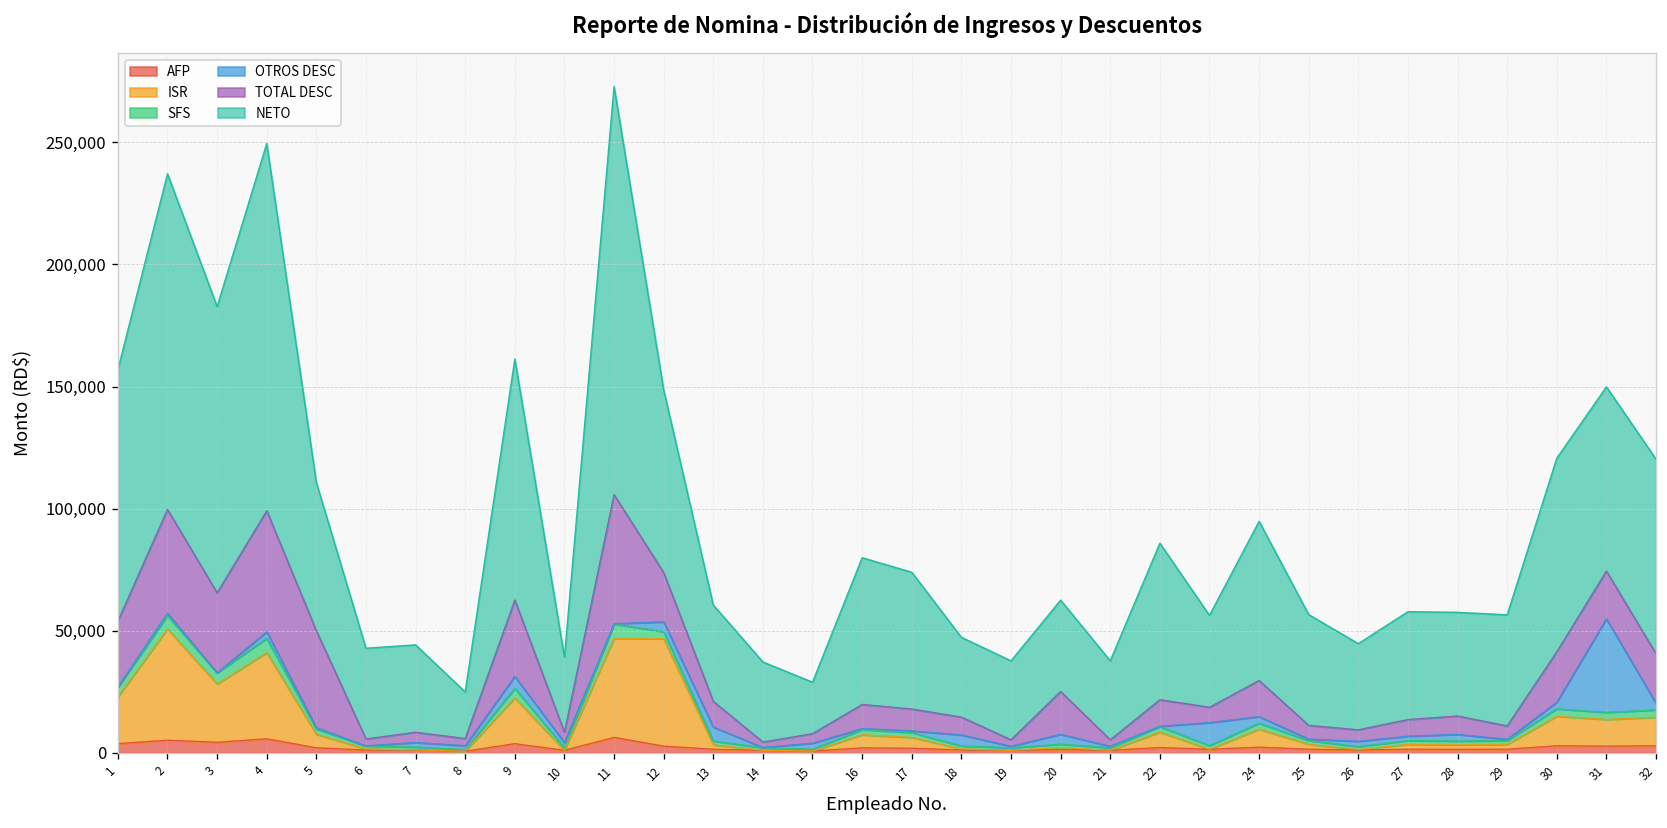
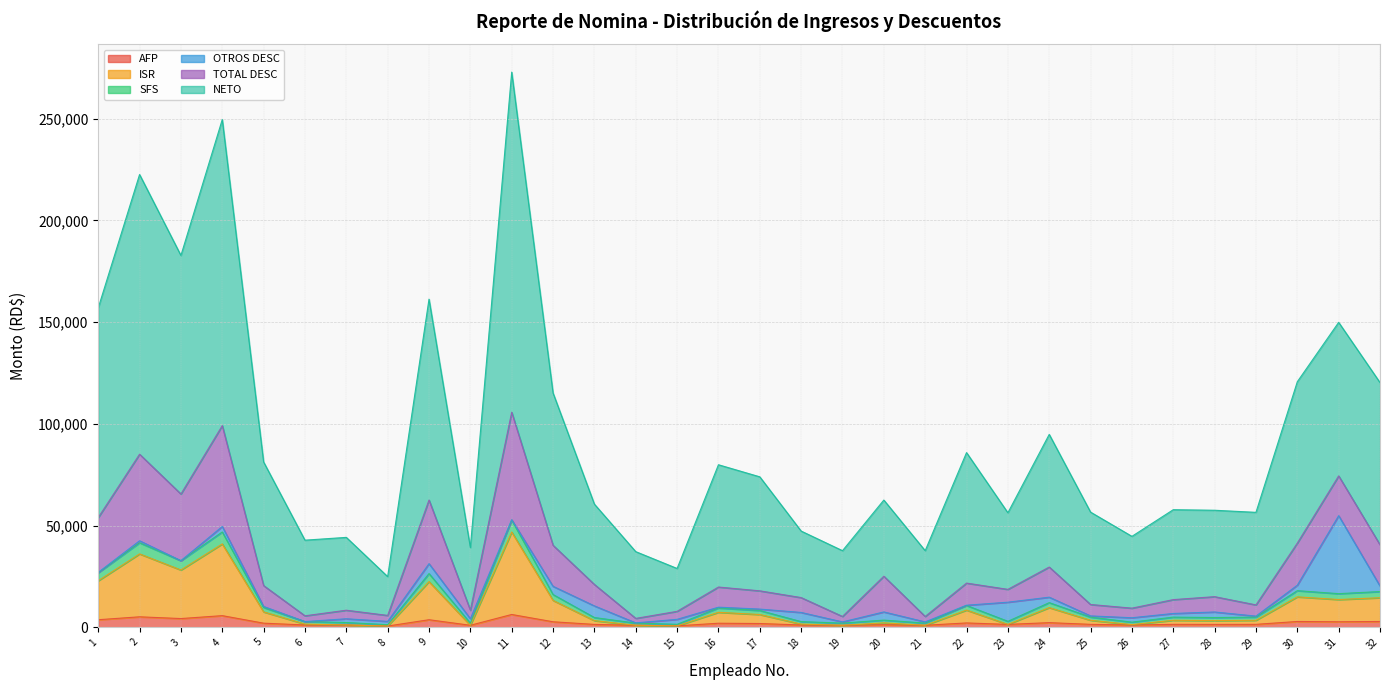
ISR, 2: 46,000 -> 31,000
TOTAL DESC, 5: 40,000 -> 10,000
ISR, 12: 44,000 -> 11,000
